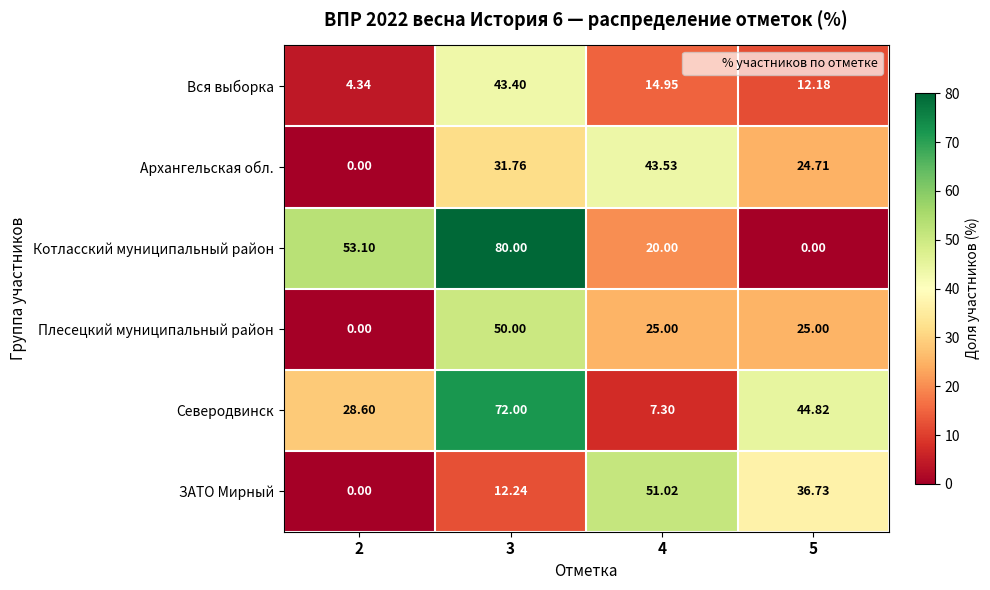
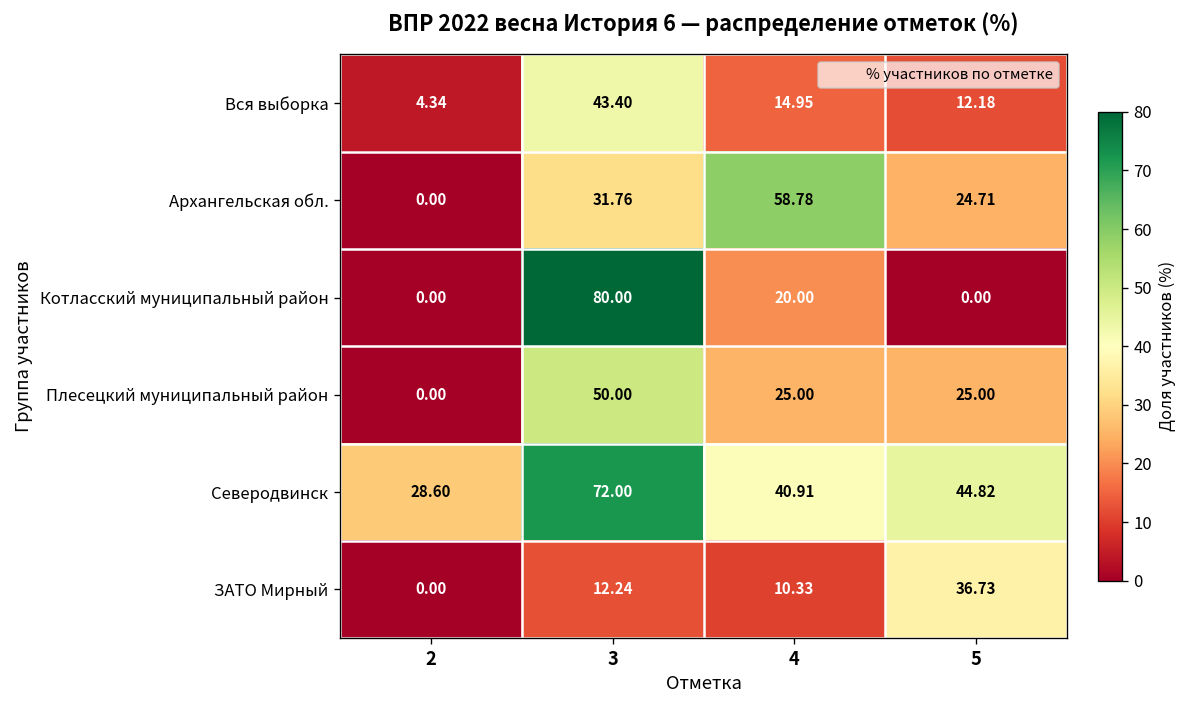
Архангельская обл., 4: 43.53 -> 58.78
Котласский муниципальный район, 2: 53.10 -> 0.00
Северодвинск, 4: 7.30 -> 40.91
ЗАТО Мирный, 4: 51.02 -> 10.33
